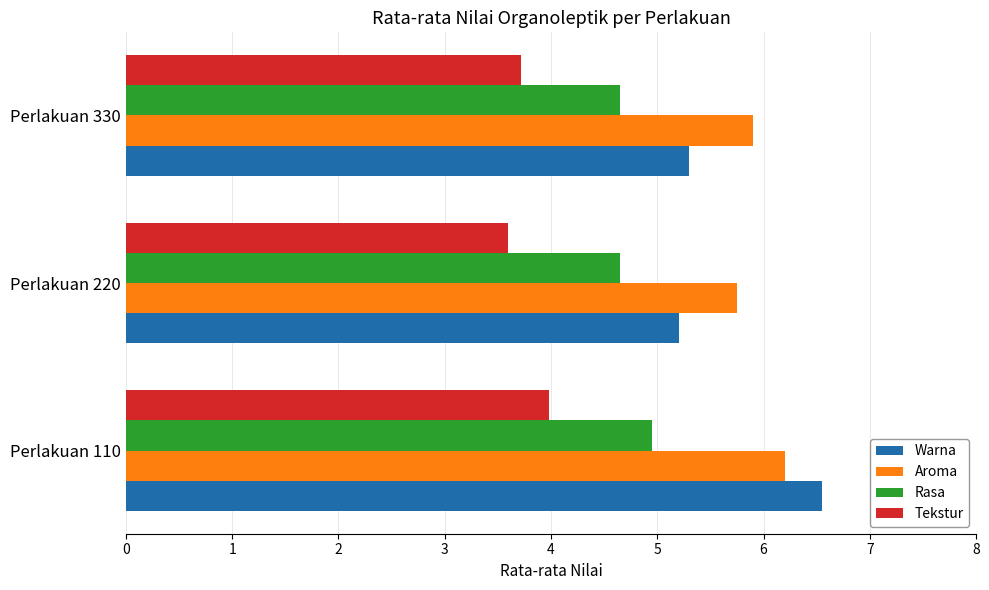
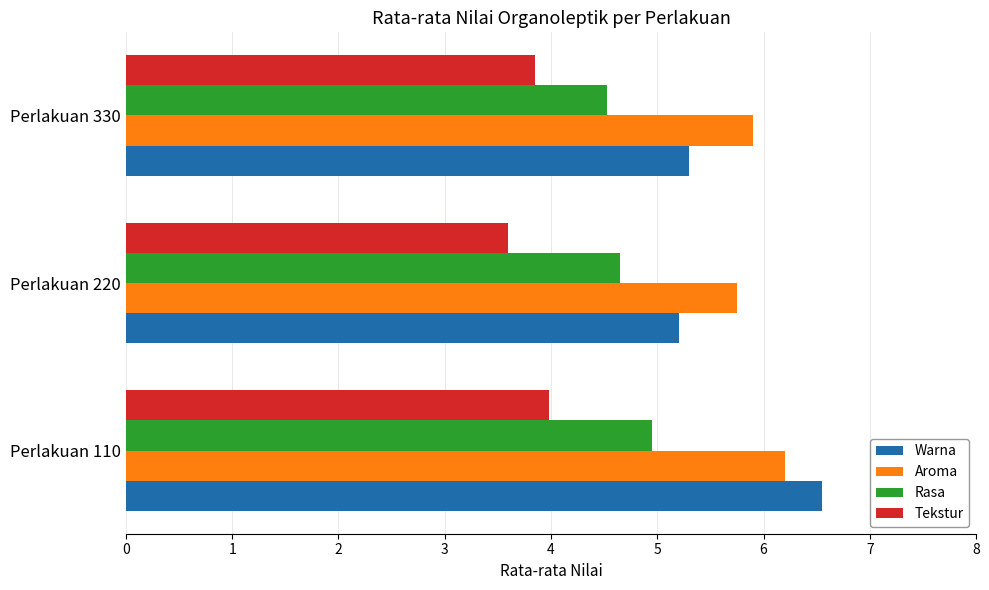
Tekstur, Perlakuan 330: 3.72 -> 3.85
Rasa, Perlakuan 330: 4.65 -> 4.53
